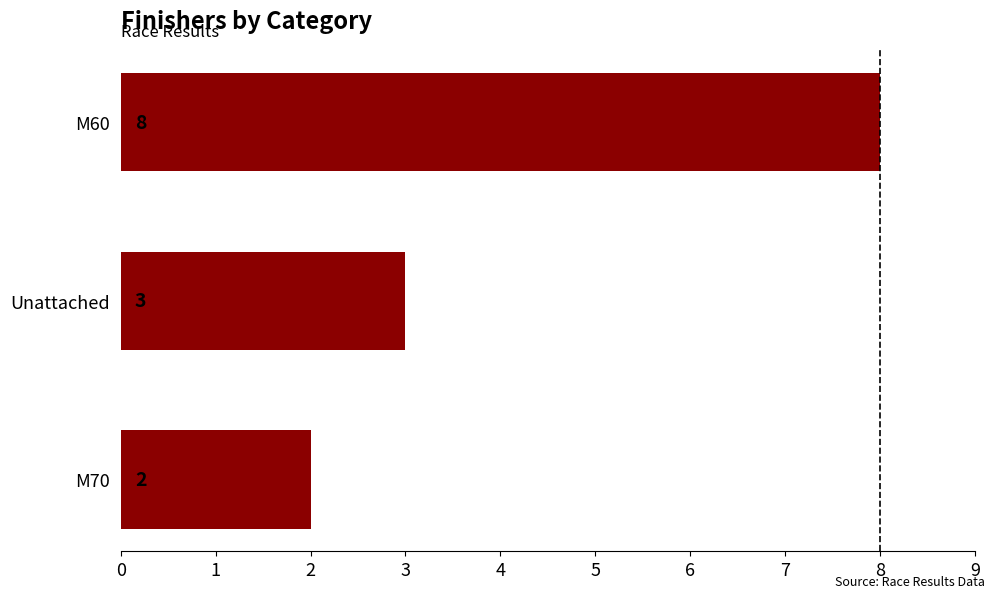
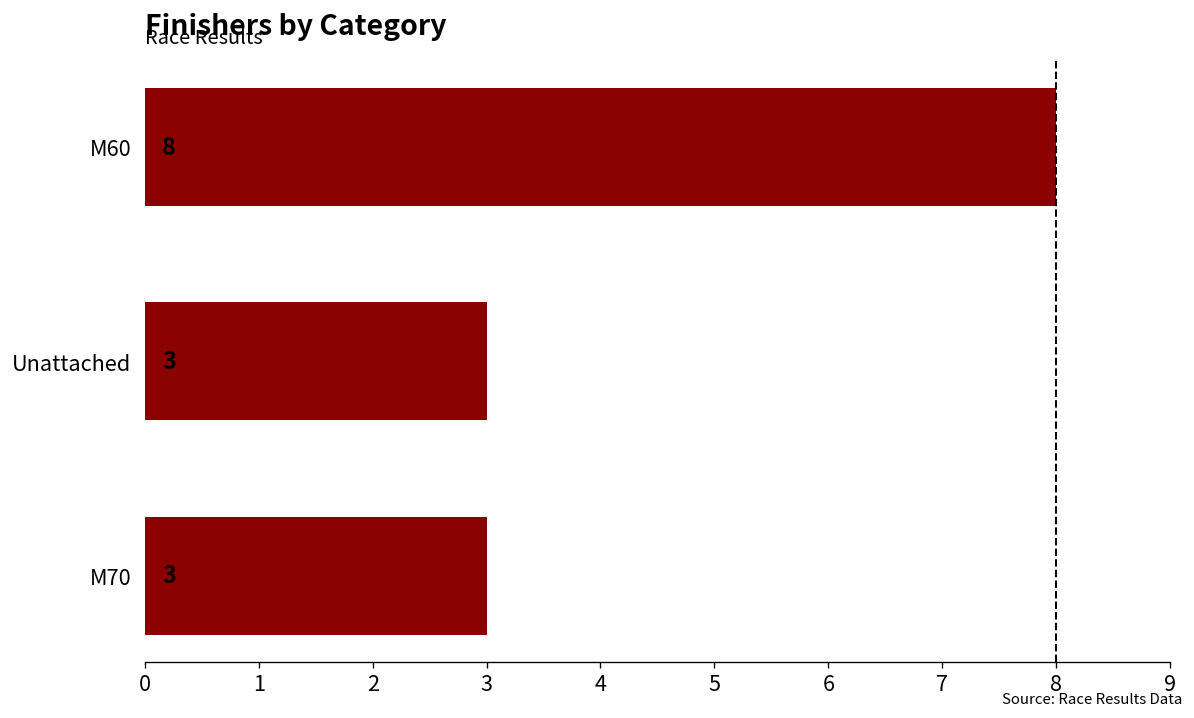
M70: 2 -> 3
